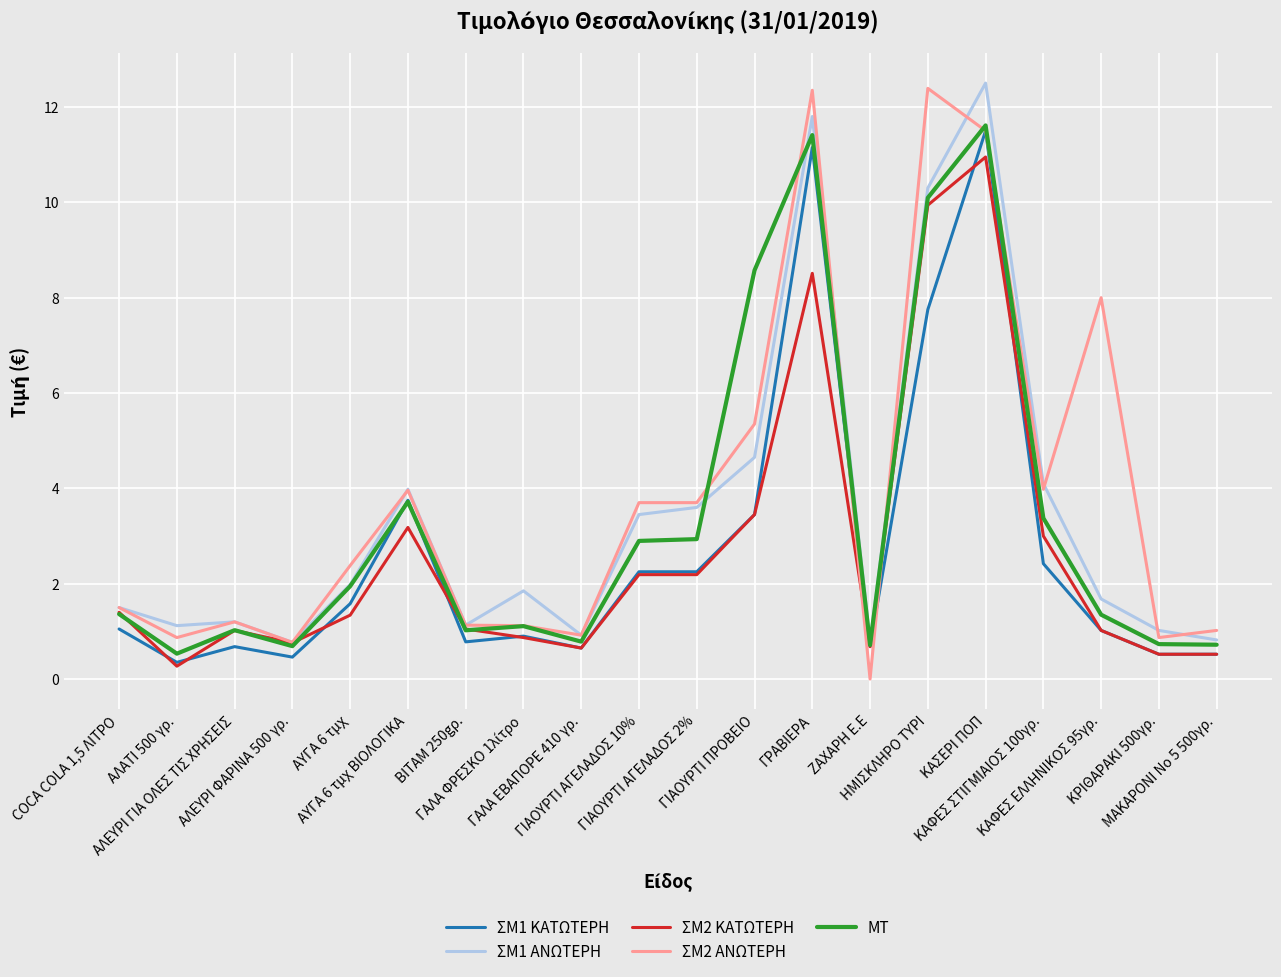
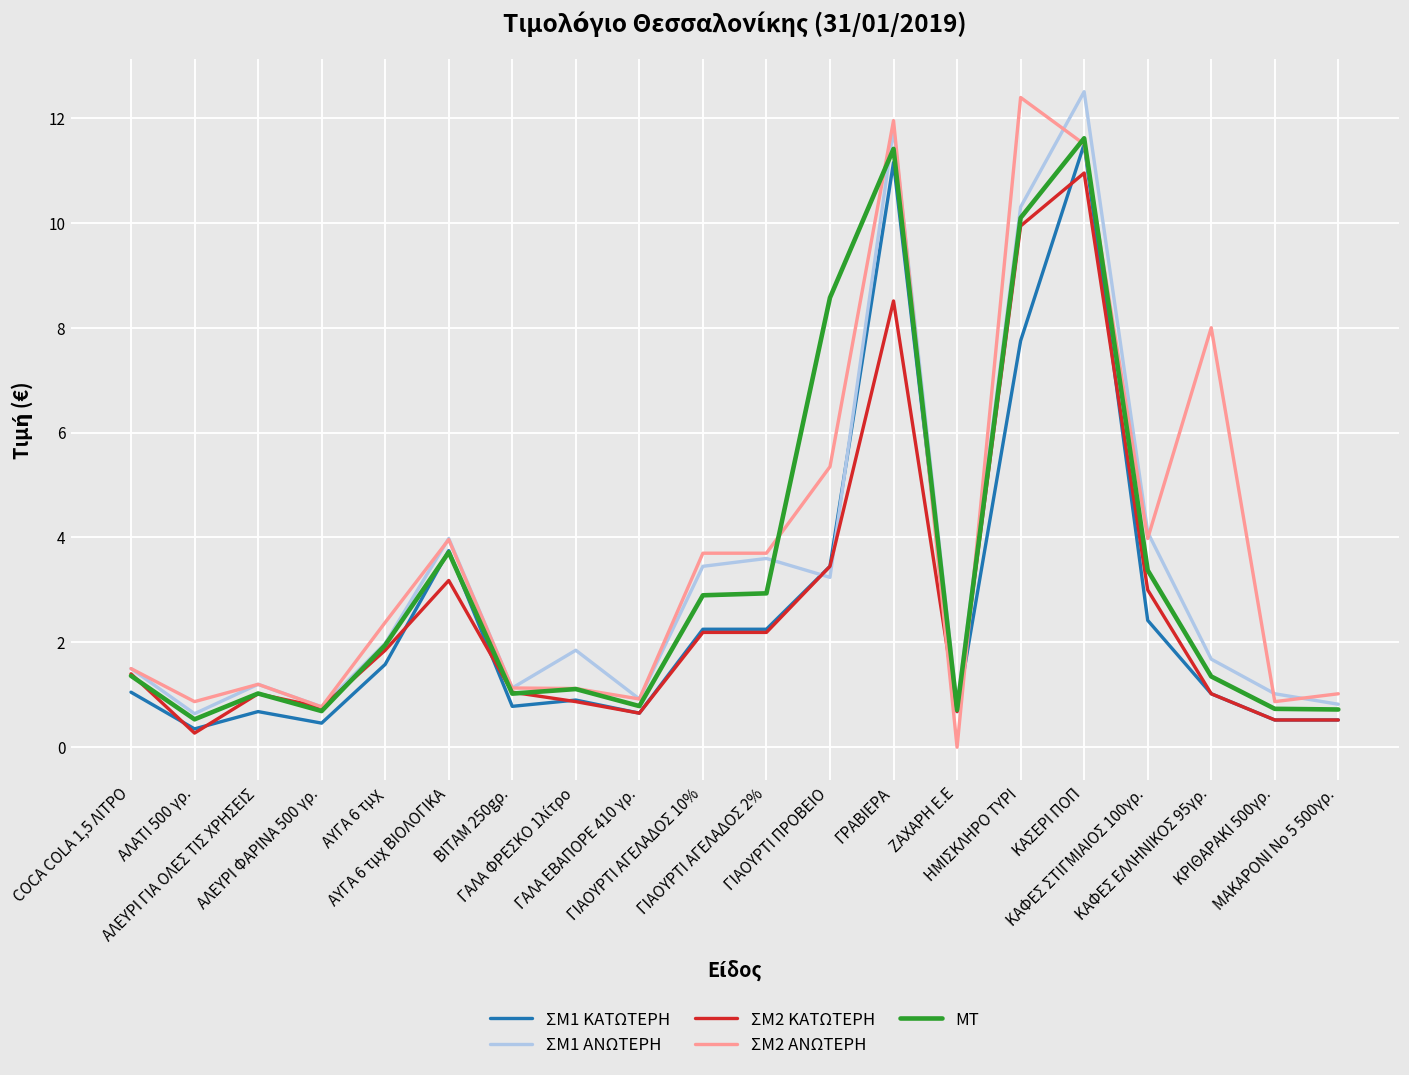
ΣΜ1 ΑΝΩΤΕΡΗ, ΑΛΑΤΙ 500 γρ.: 1.1 -> 0.6
ΣΜ2 ΚΑΤΩΤΕΡΗ, ΑΥΓΑ 6 τμχ: 1.3 -> 1.9
ΣΜ1 ΑΝΩΤΕΡΗ, ΓΙΑΟΥΡΤΙ ΠΡΟΒΕΙΟ: 4.7 -> 3.2
ΣΜ2 ΑΝΩΤΕΡΗ, ΓΡΑΒΙΕΡΑ: 12.4 -> 12.0
